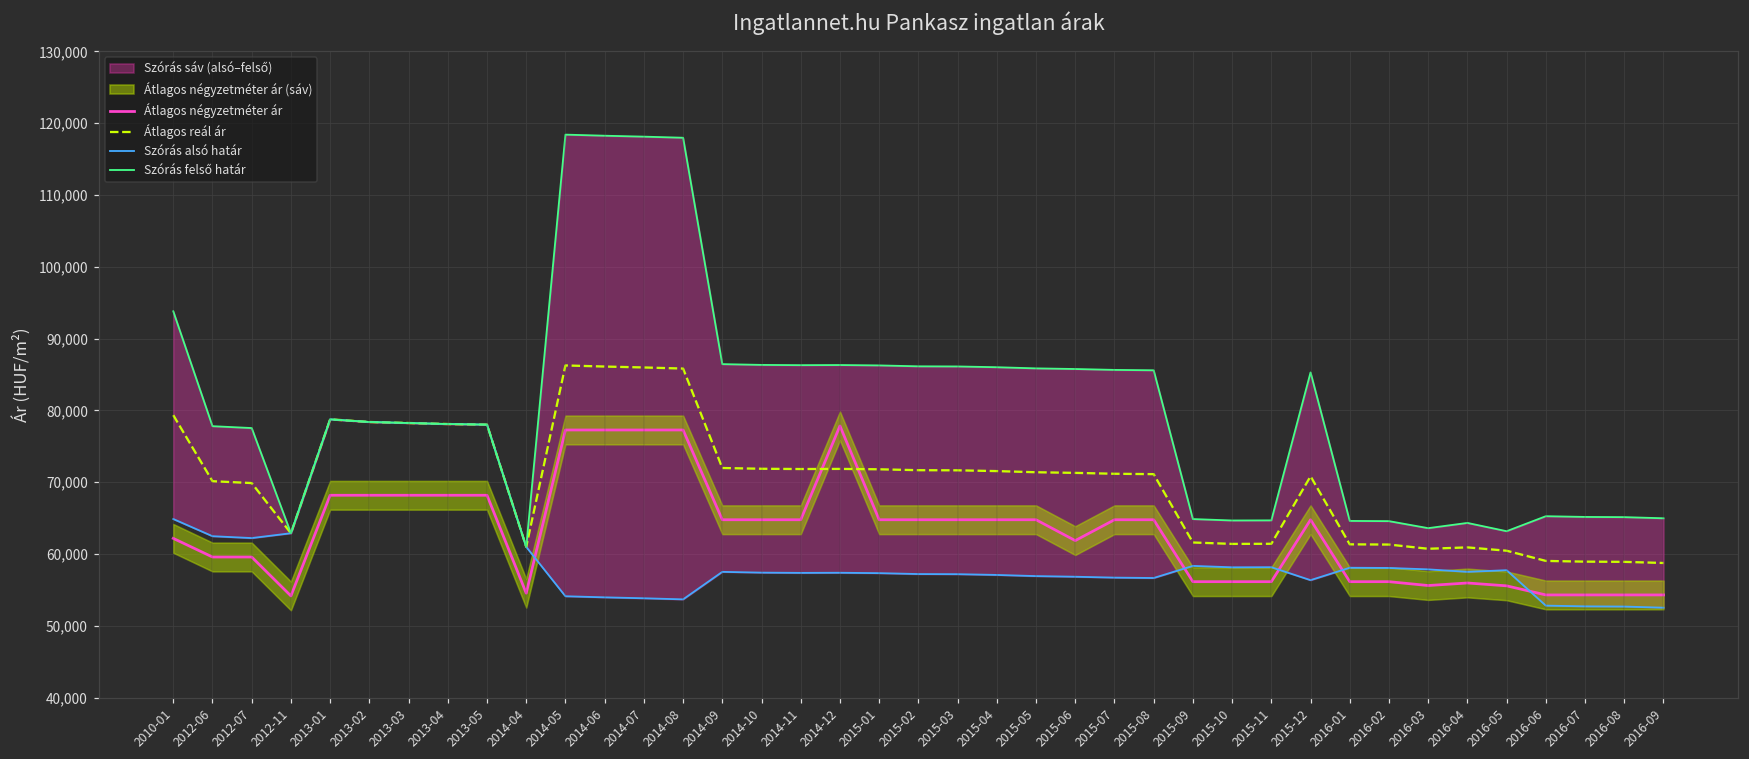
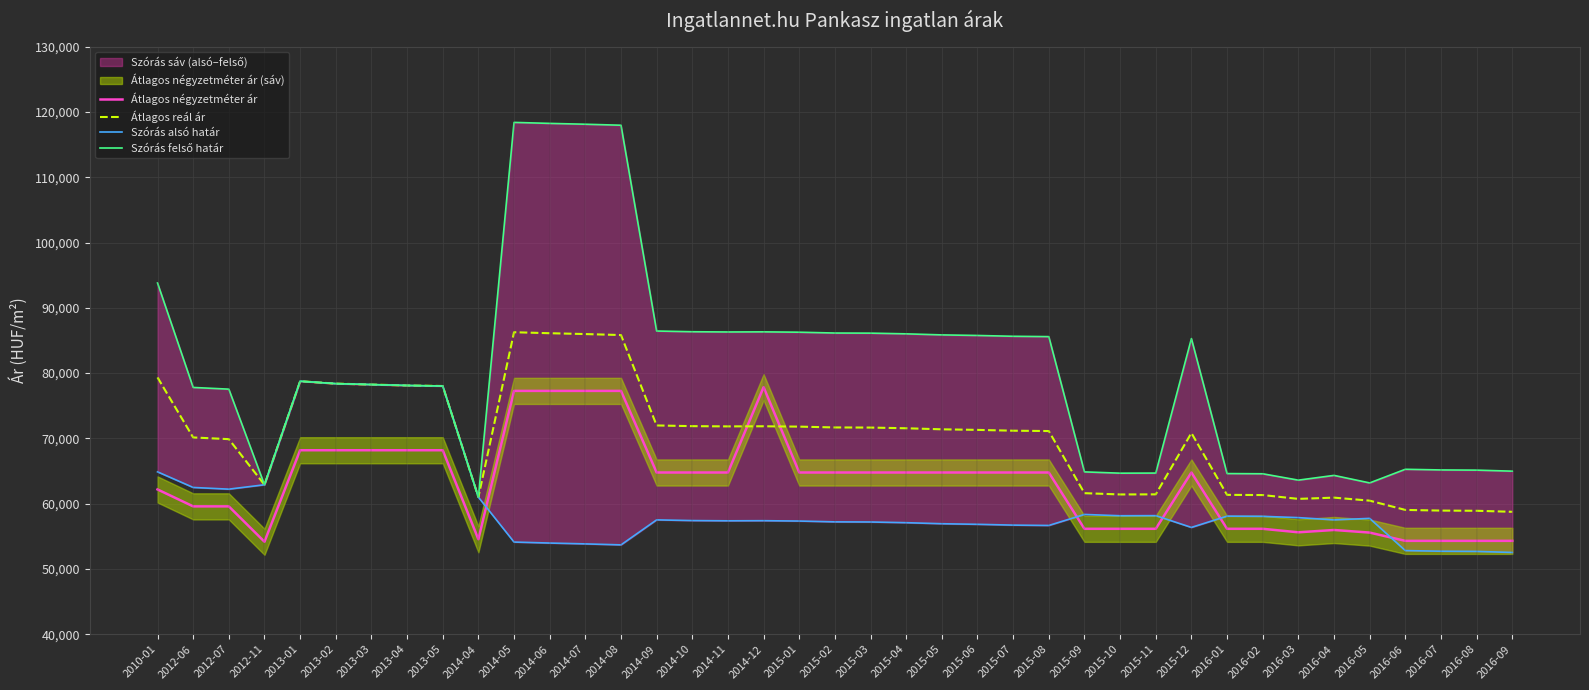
Átlagos négyzetméter ár, 2015-06: 62,000 -> 65,000
